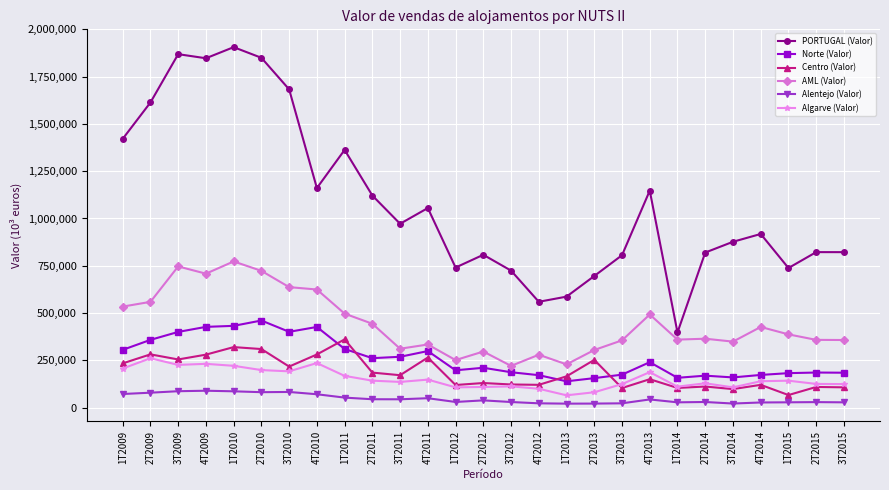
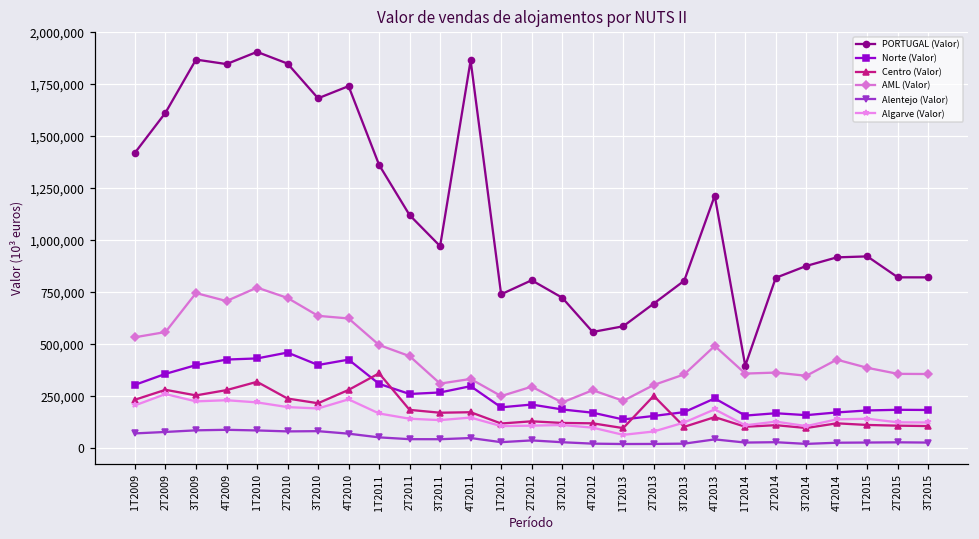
Centro (Valor), 2T2010: 310,000 -> 240,000
PORTUGAL (Valor), 4T2010: 1,160,000 -> 1,740,000
PORTUGAL (Valor), 4T2011: 1,060,000 -> 1,870,000
Centro (Valor), 4T2011: 260,000 -> 170,000
Centro (Valor), 1T2013: 160,000 -> 100,000
PORTUGAL (Valor), 4T2013: 1,150,000 -> 1,210,000
PORTUGAL (Valor), 1T2015: 740,000 -> 920,000
Centro (Valor), 1T2015: 70,000 -> 110,000
